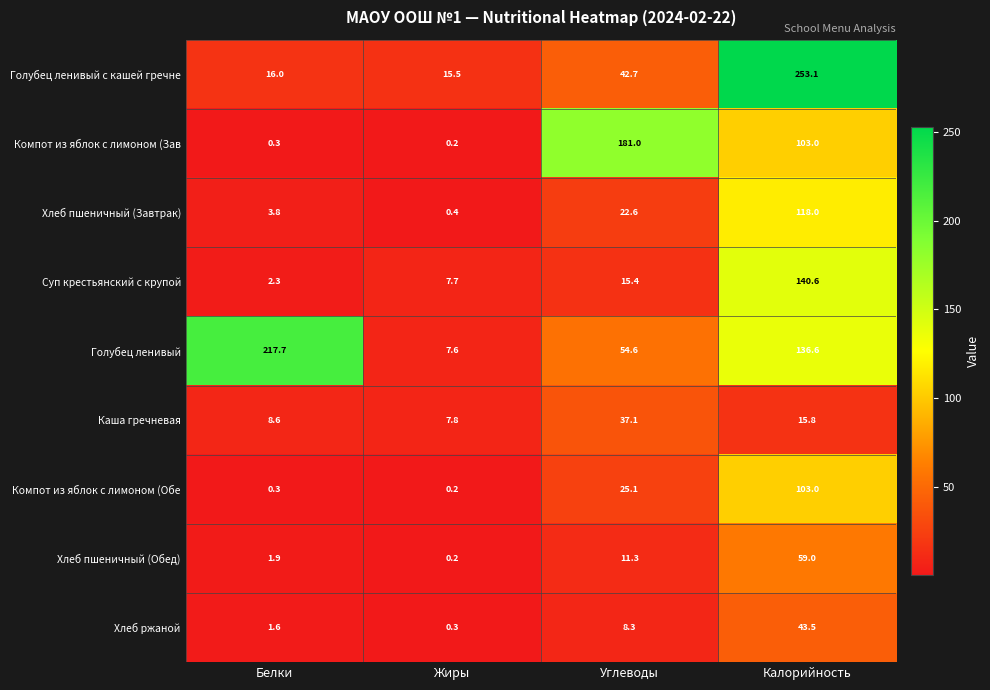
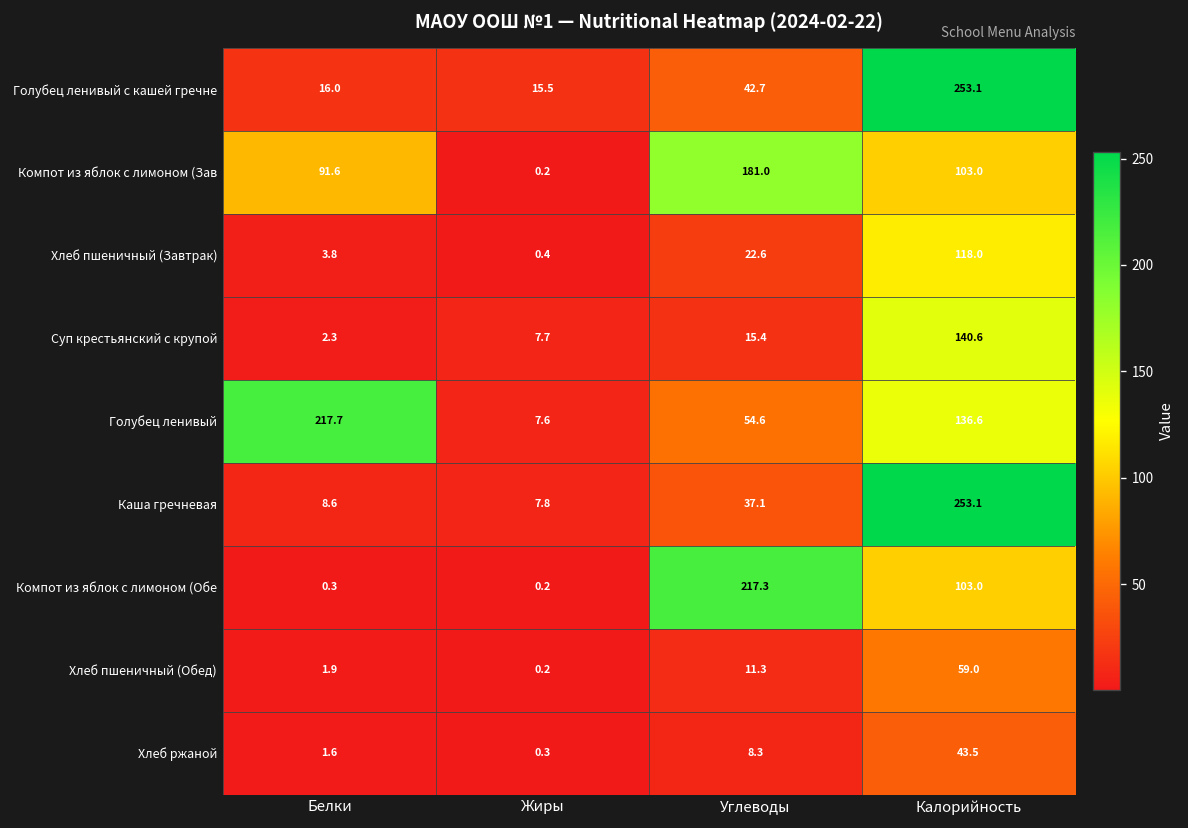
Компот из яблок с лимоном (Зав, Белки: 0.3 -> 91.6
Каша гречневая, Калорийность: 15.8 -> 253.1
Компот из яблок с лимоном (Обе, Углеводы: 25.1 -> 217.3
